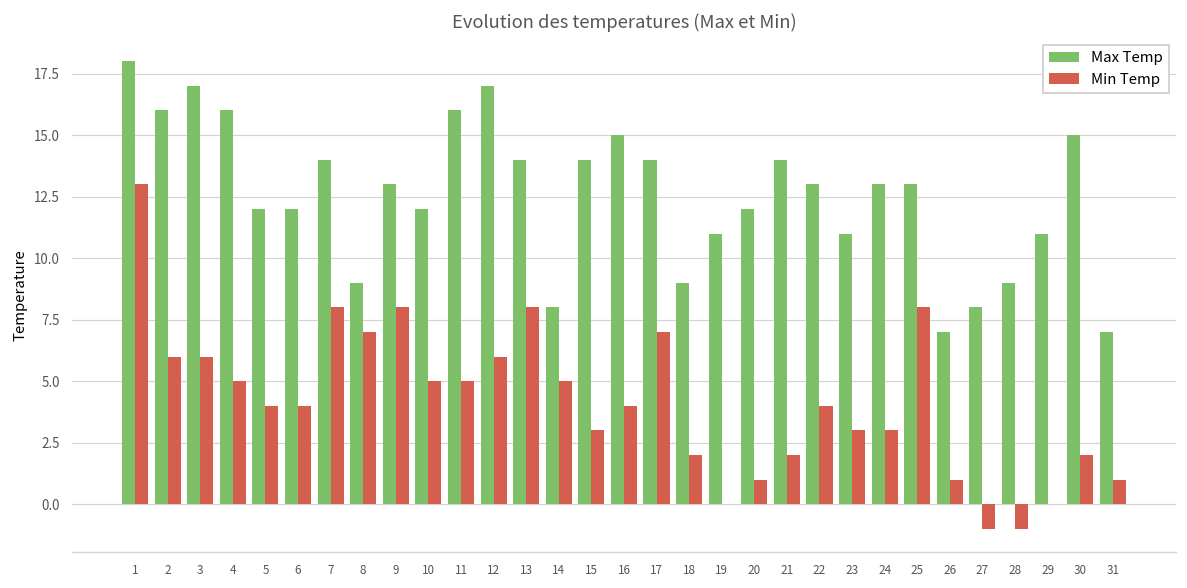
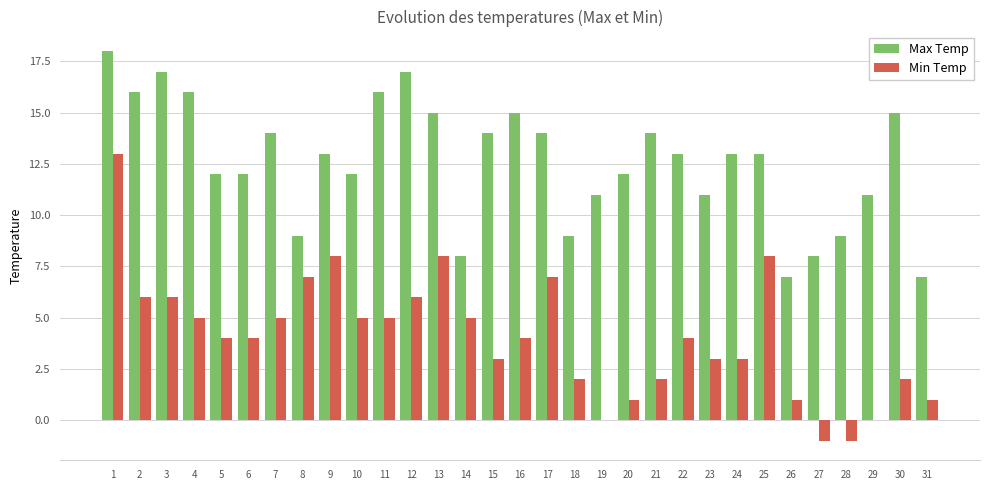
Min Temp, 7: 8 -> 5
Max Temp, 13: 14 -> 15
